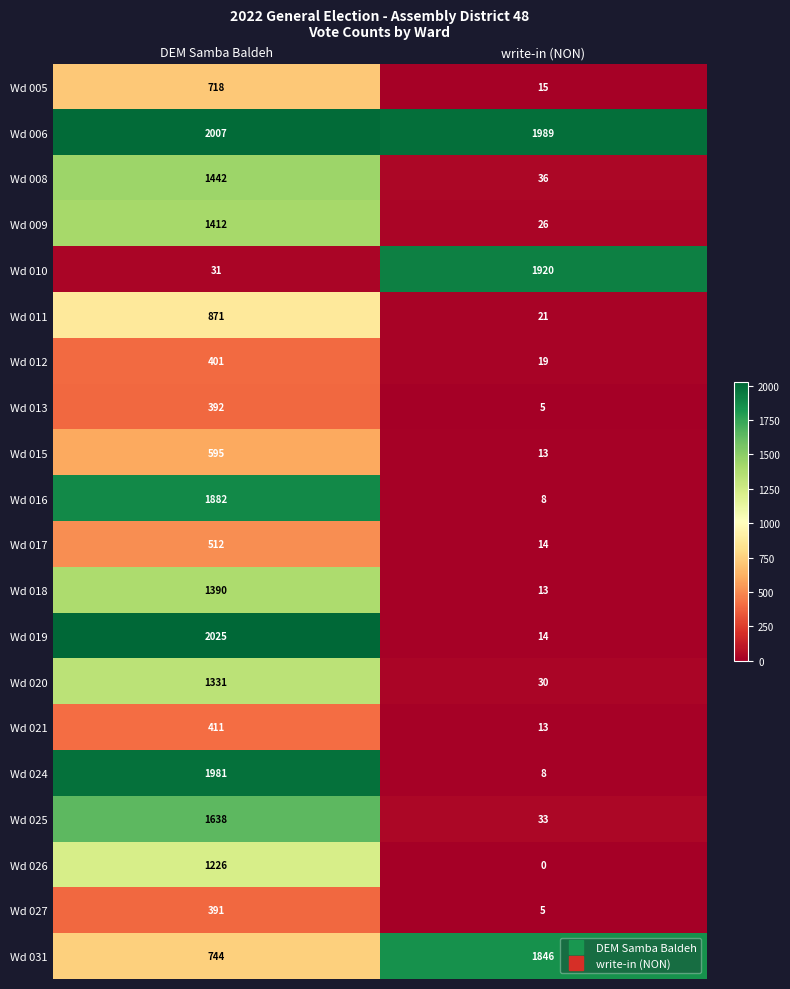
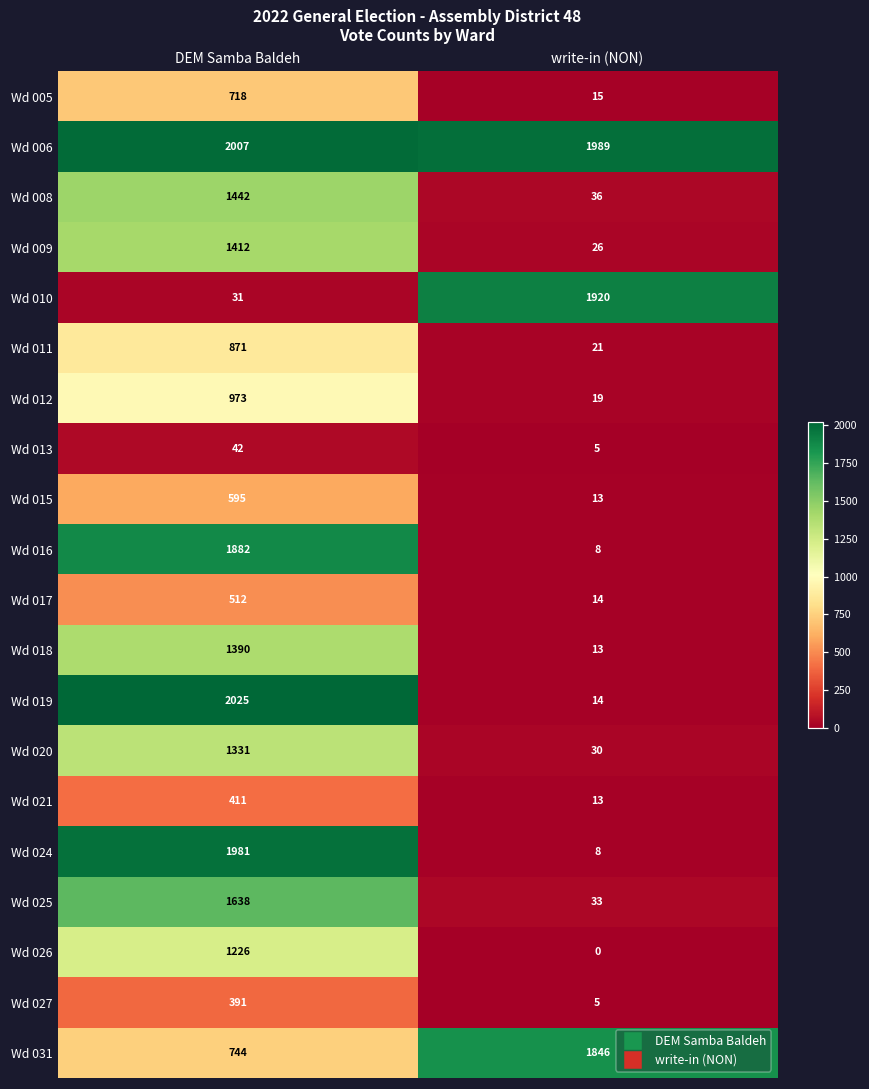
Wd 012, DEM Samba Baldeh: 401 -> 973
Wd 013, DEM Samba Baldeh: 392 -> 42
